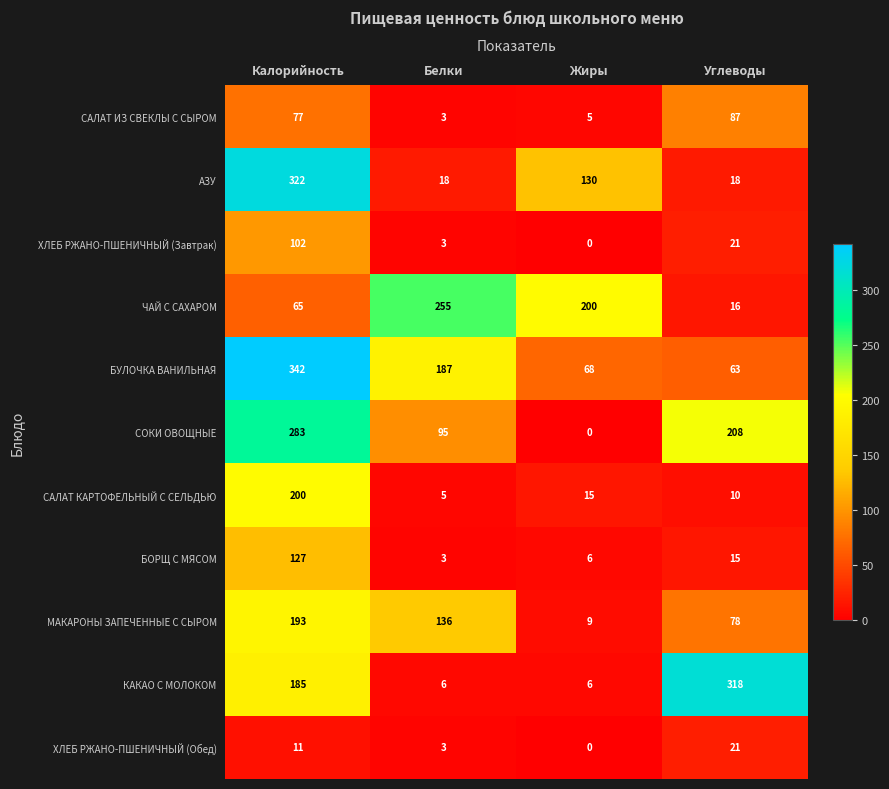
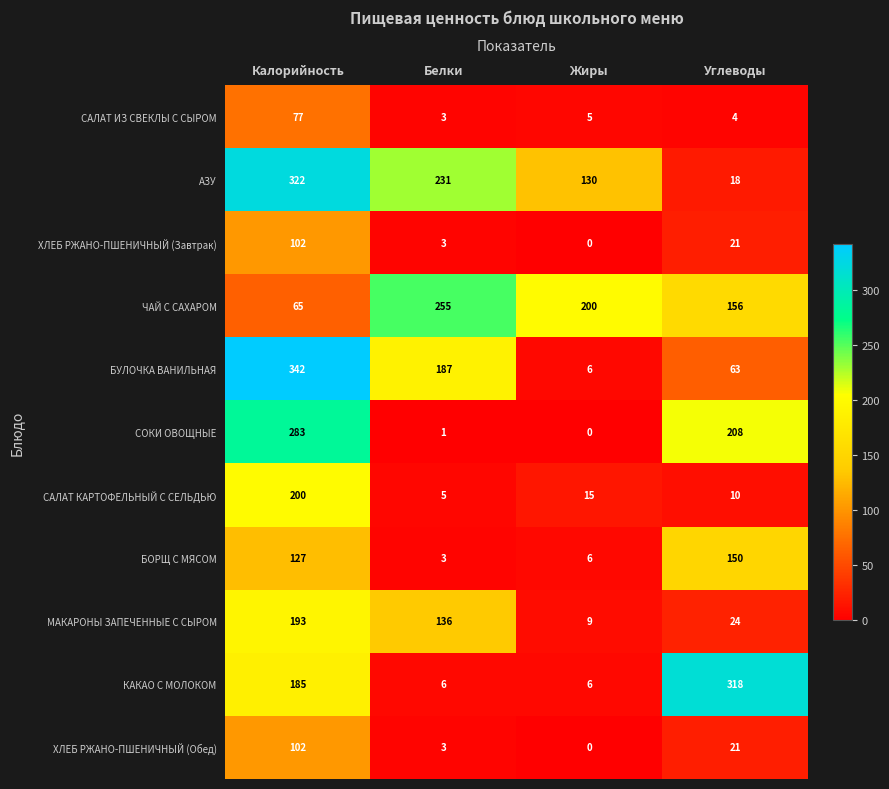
САЛАТ ИЗ СВЕКЛЫ С СЫРОМ, Углеводы: 87 -> 4
АЗУ, Белки: 18 -> 231
ЧАЙ С САХАРОМ, Углеводы: 16 -> 156
БУЛОЧКА ВАНИЛЬНАЯ, Жиры: 68 -> 6
СОКИ ОВОЩНЫЕ, Белки: 95 -> 1
БОРЩ С МЯСОМ, Углеводы: 15 -> 150
МАКАРОНЫ ЗАПЕЧЕННЫЕ С СЫРОМ, Углеводы: 78 -> 24
ХЛЕБ РЖАНО-ПШЕНИЧНЫЙ (Обед), Калорийность: 11 -> 102
